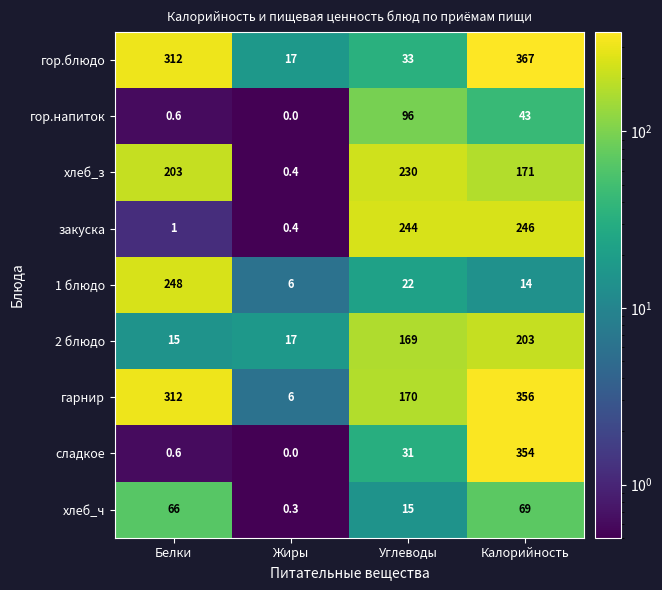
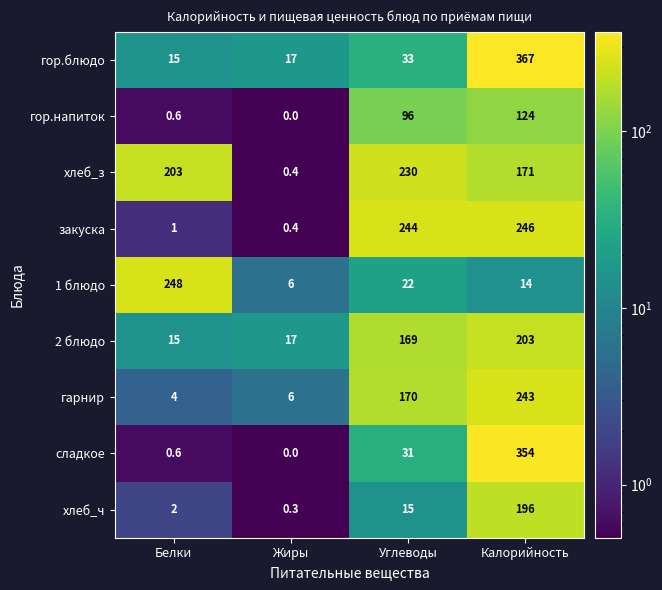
гор.блюдо, Белки: 312 -> 15
гор.напиток, Калорийность: 43 -> 124
гарнир, Белки: 312 -> 4
гарнир, Калорийность: 356 -> 243
хлеб_ч, Белки: 66 -> 2
хлеб_ч, Калорийность: 69 -> 196
